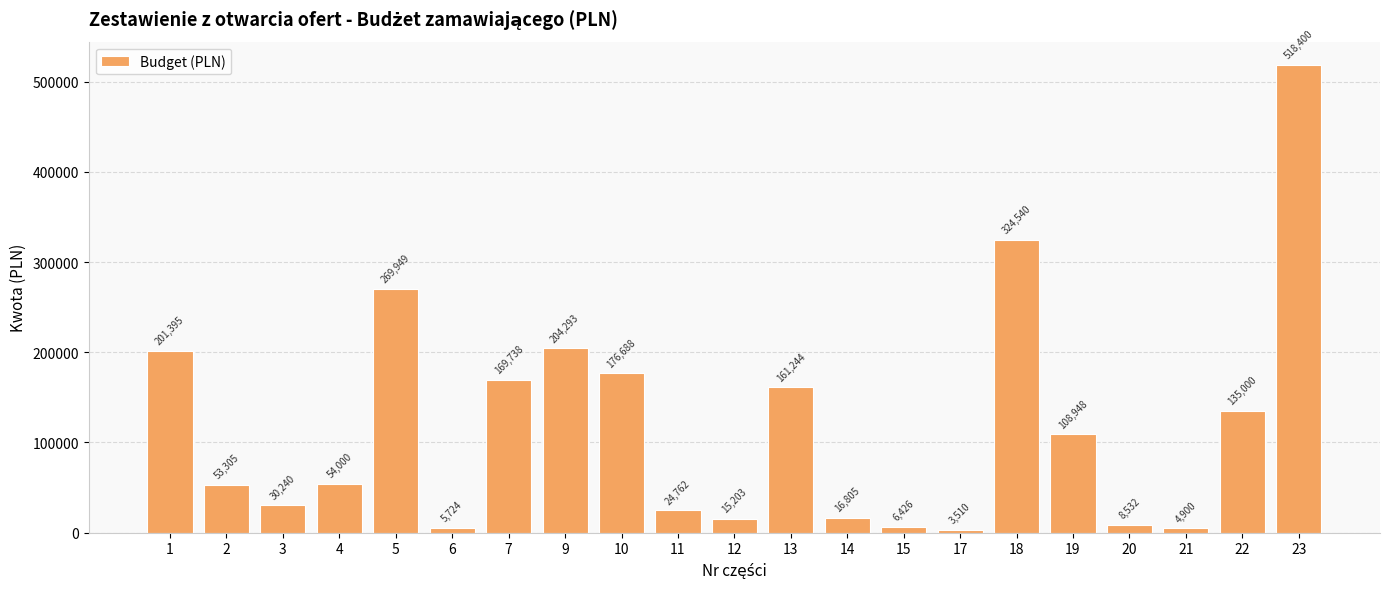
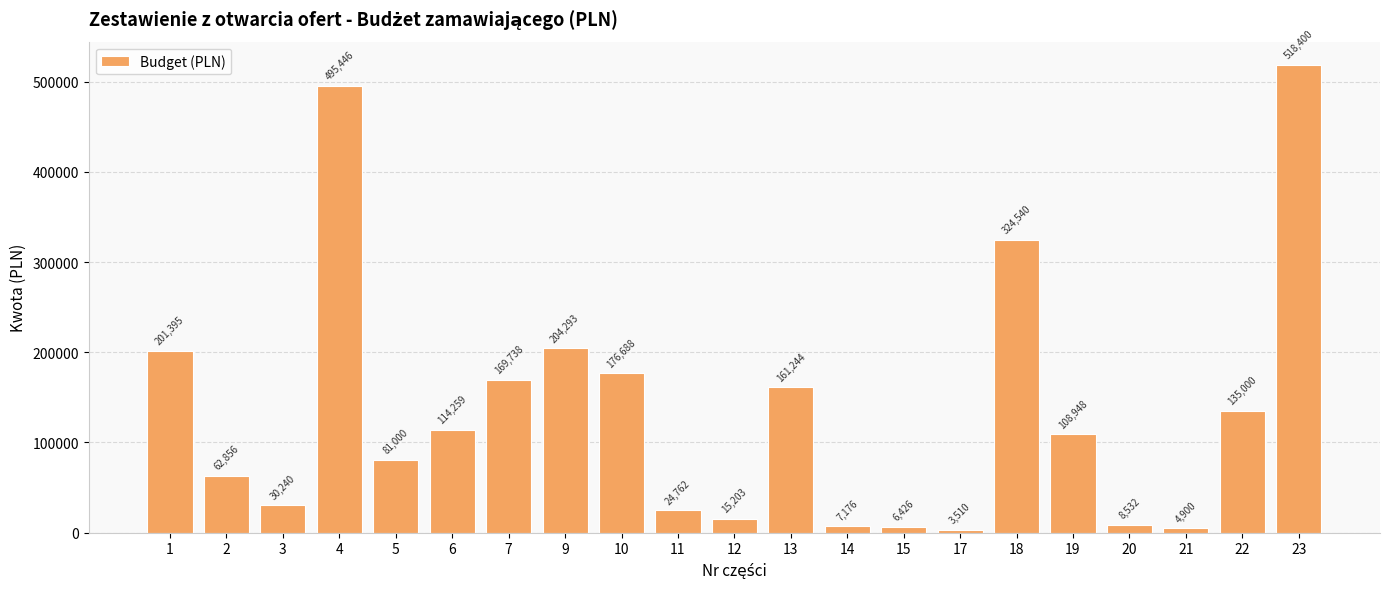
2: 53,305 -> 62,856
4: 54,000 -> 495,446
5: 269,949 -> 81,000
6: 5,724 -> 114,259
14: 16,805 -> 7,176
